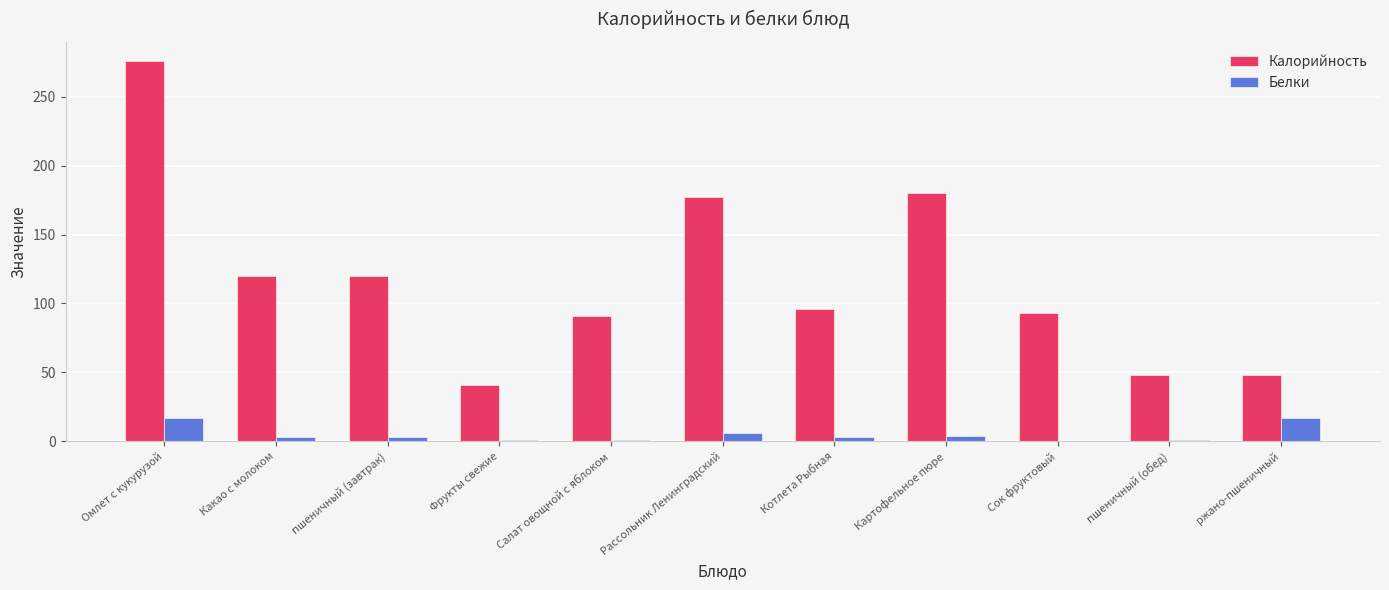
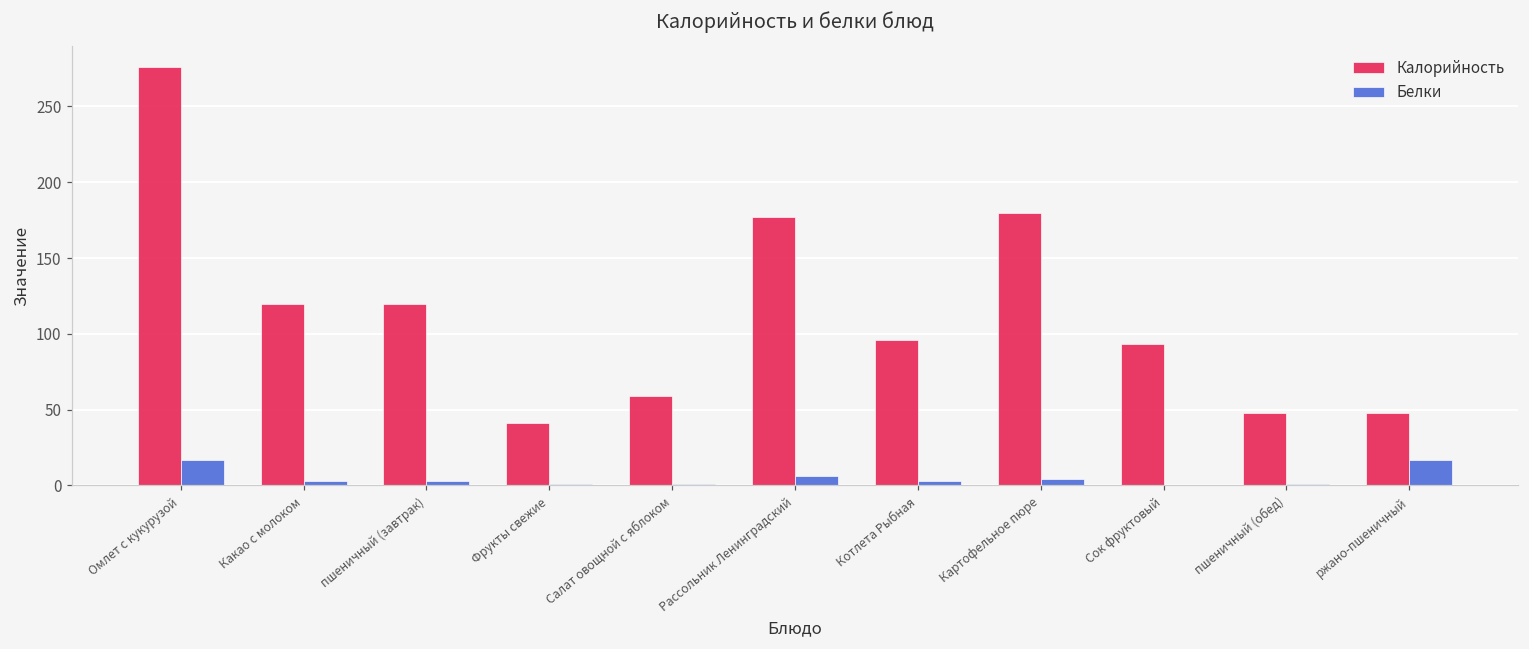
Калорийность, Салат овощной с яблоком: 91 -> 59
